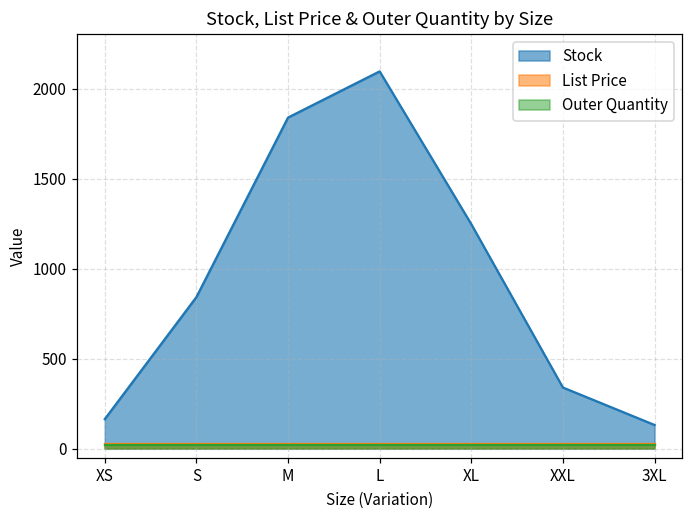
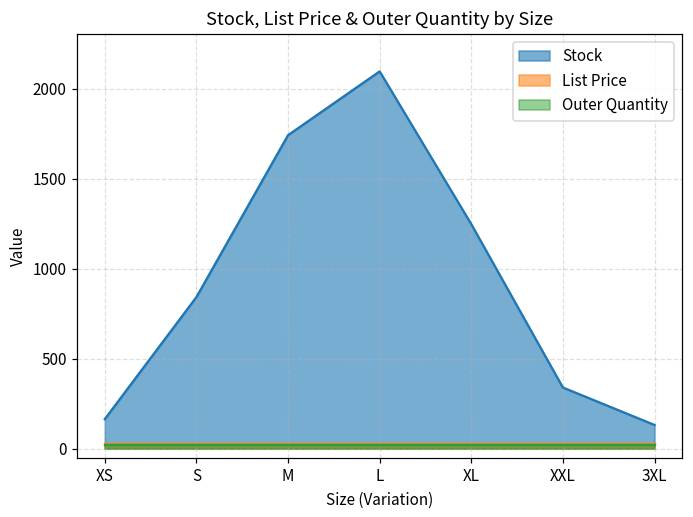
Stock, M: 1840 -> 1740
